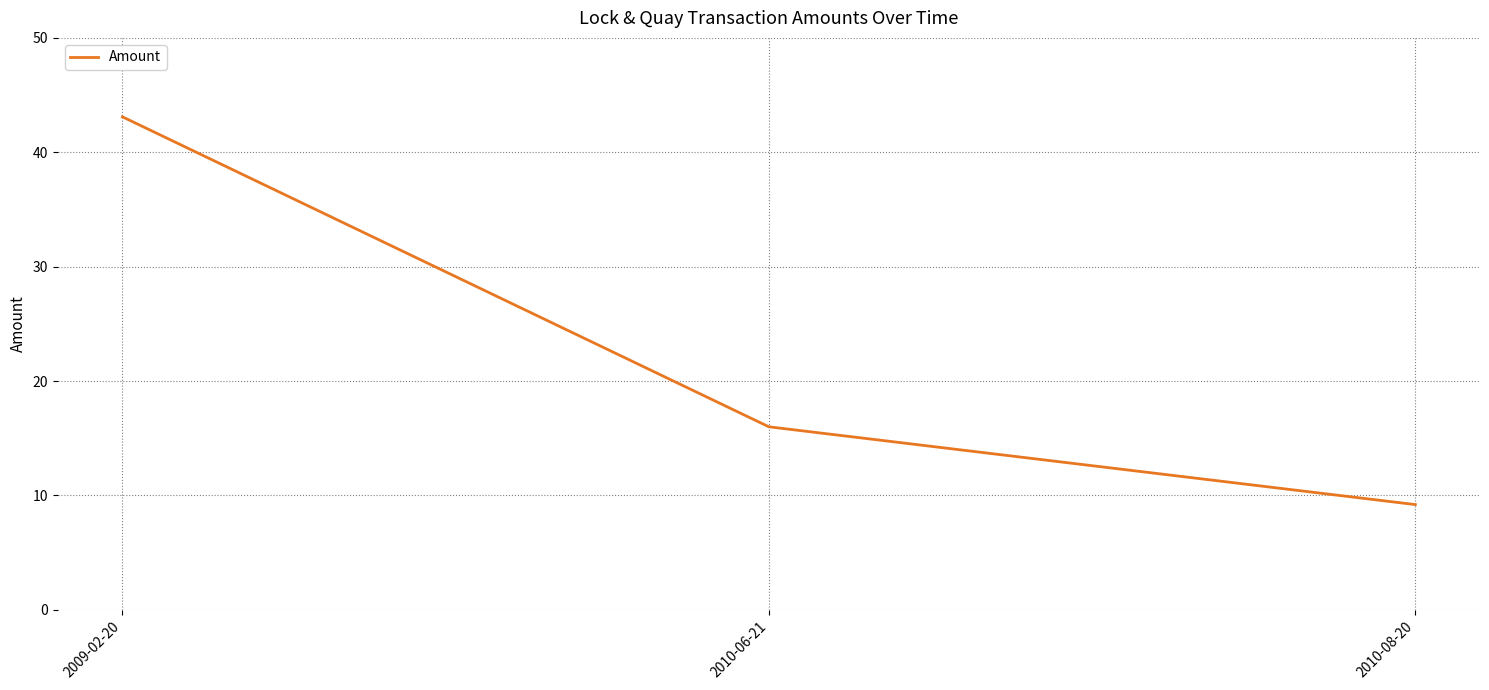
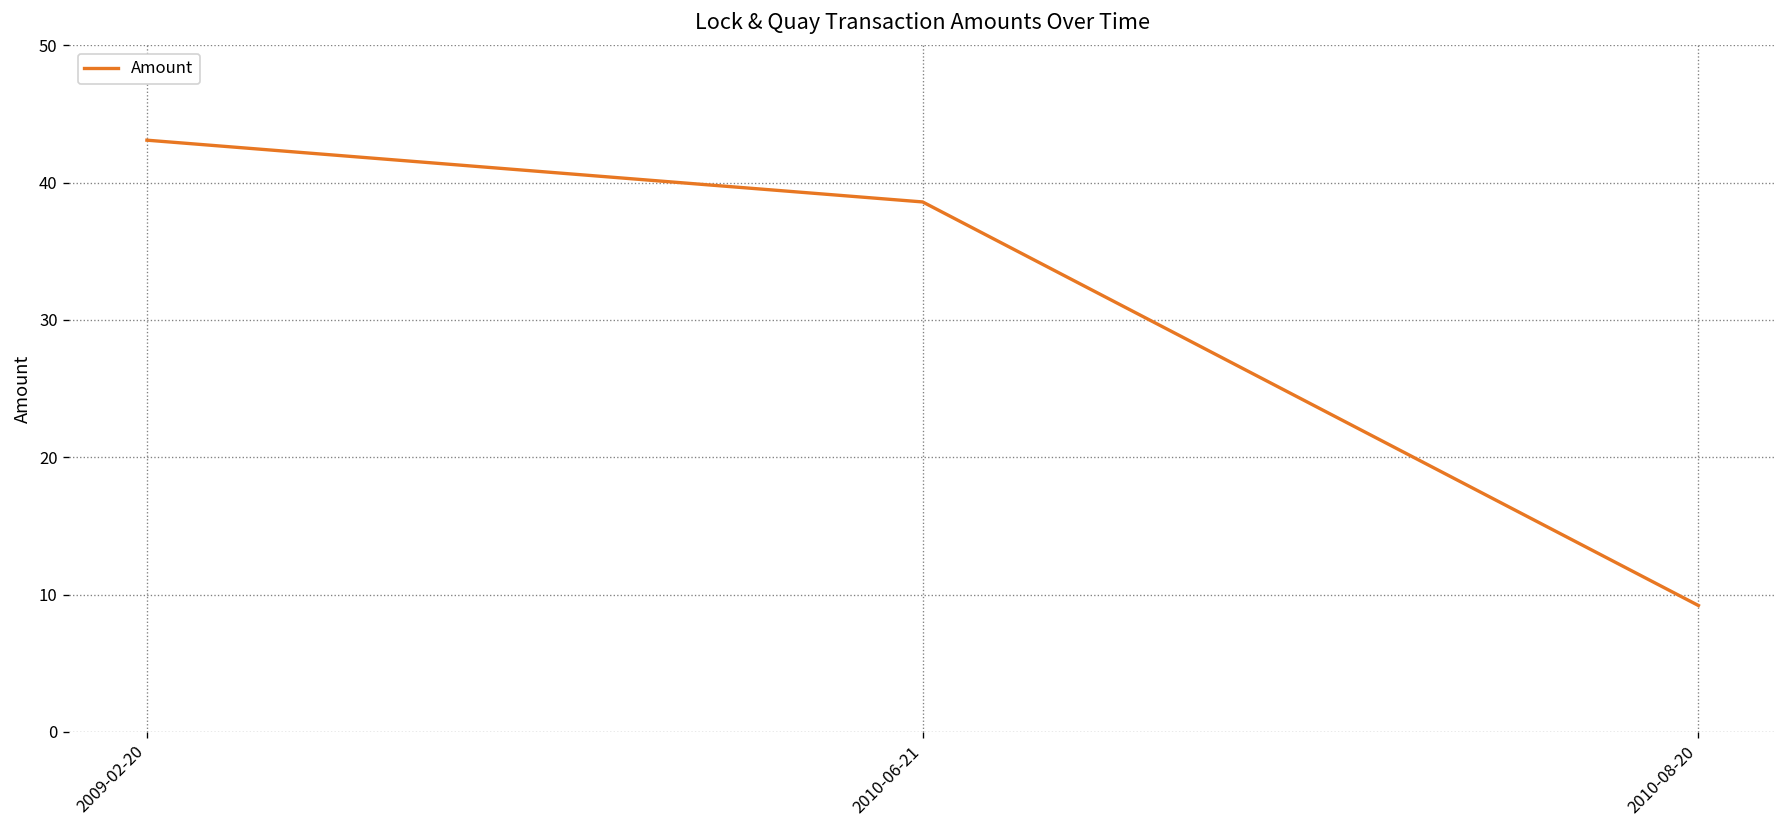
2010-06-21: 16.0 -> 38.6
